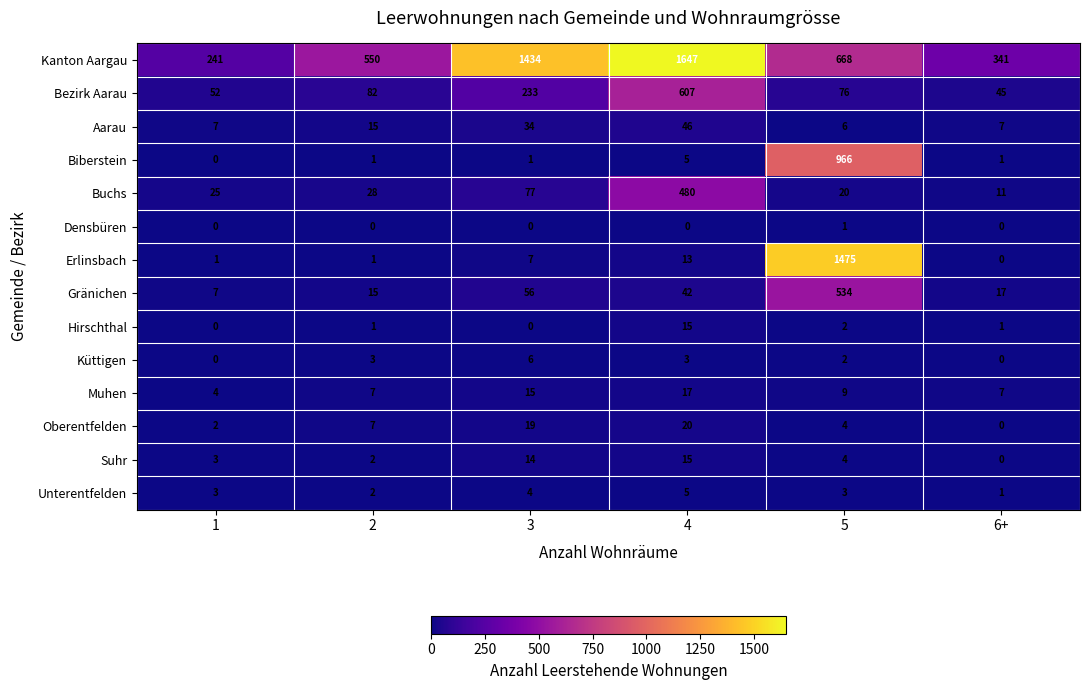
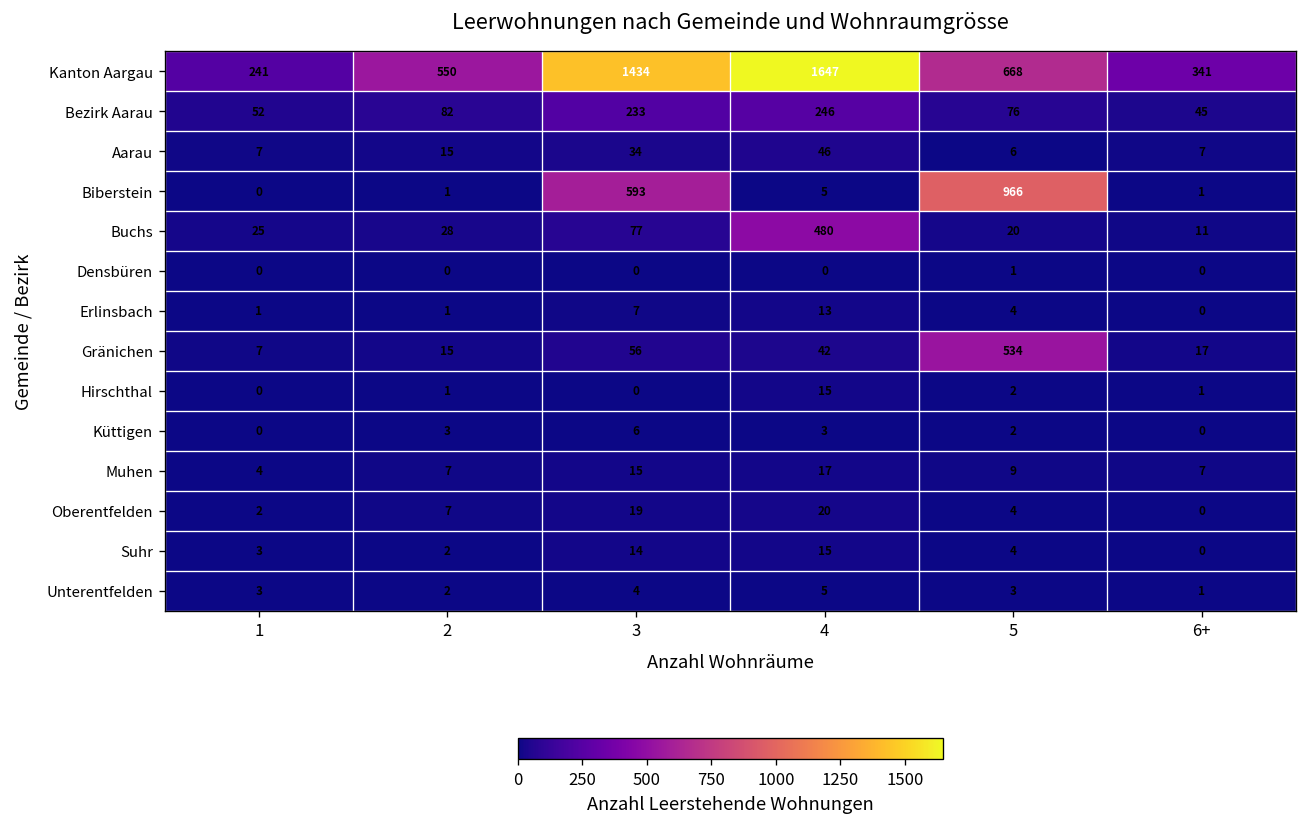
Bezirk Aarau, 4: 607 -> 246
Biberstein, 3: 1 -> 593
Erlinsbach, 5: 1475 -> 4
